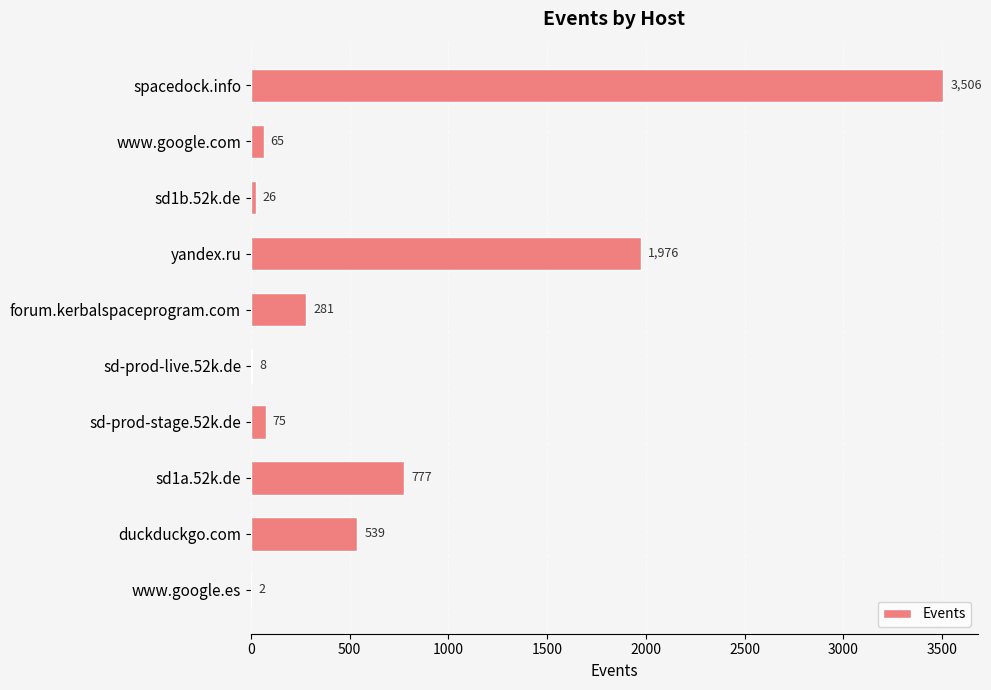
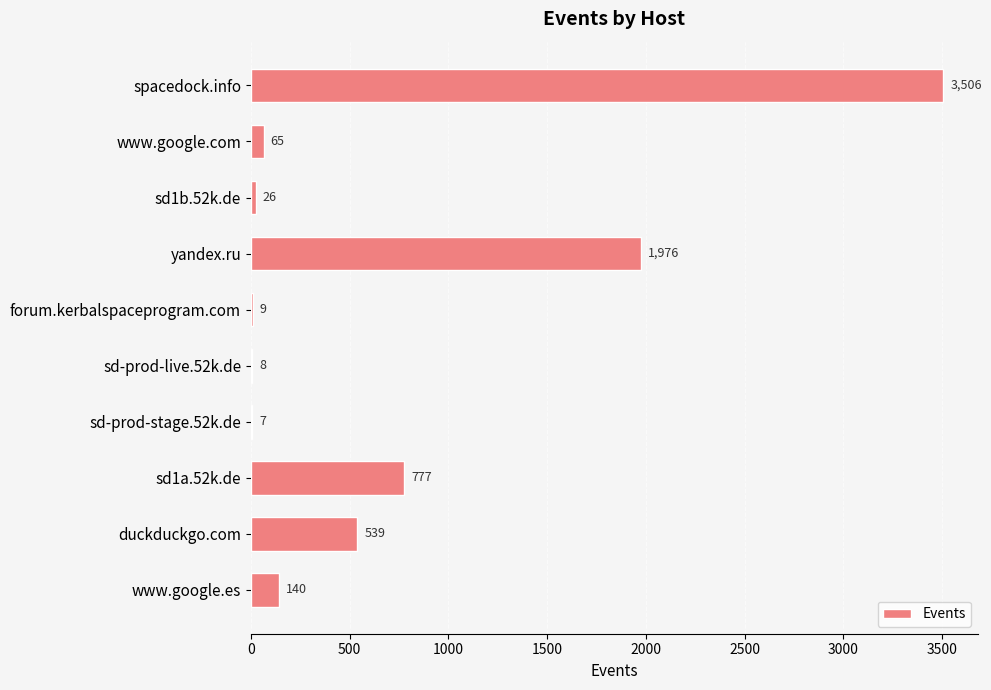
forum.kerbalspaceprogram.com: 281 -> 9
sd-prod-stage.52k.de: 75 -> 7
www.google.es: 2 -> 140
